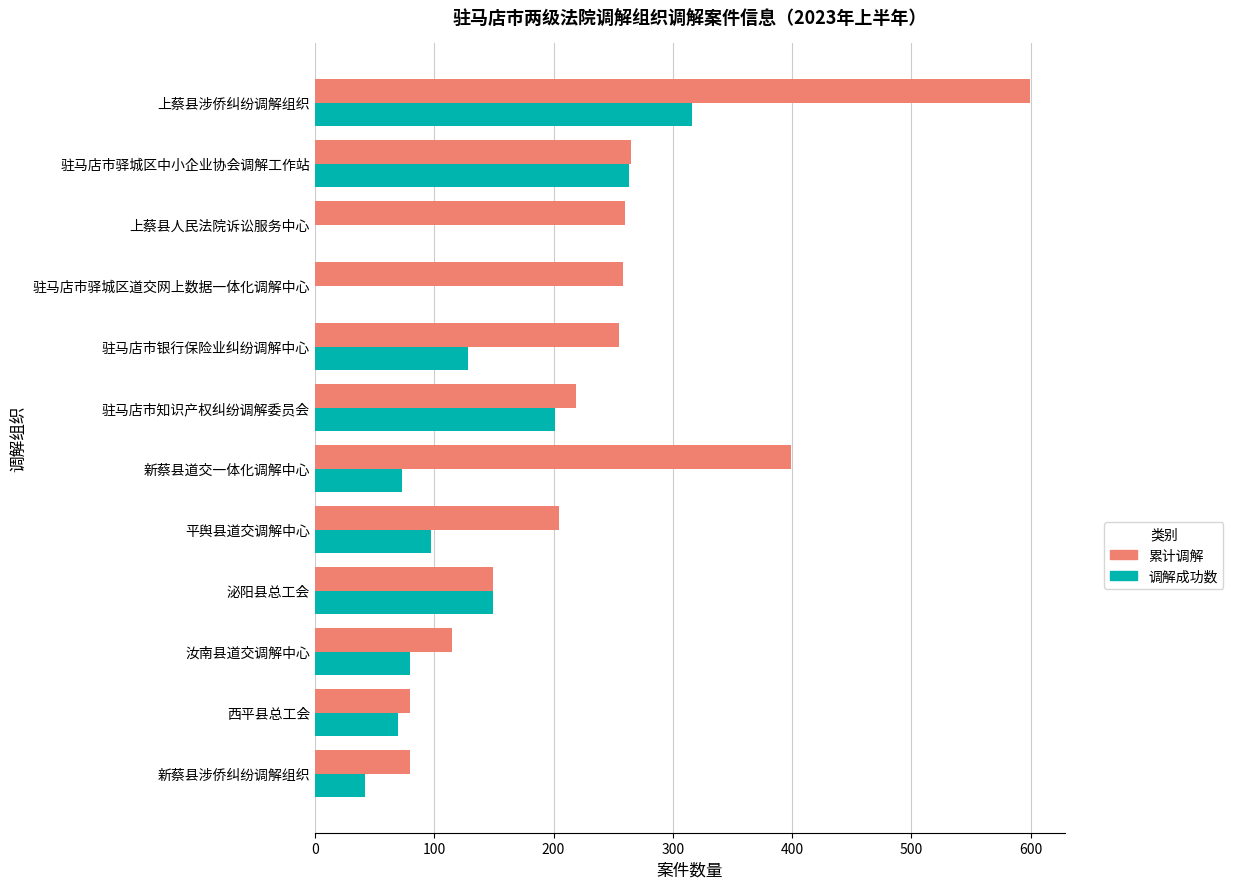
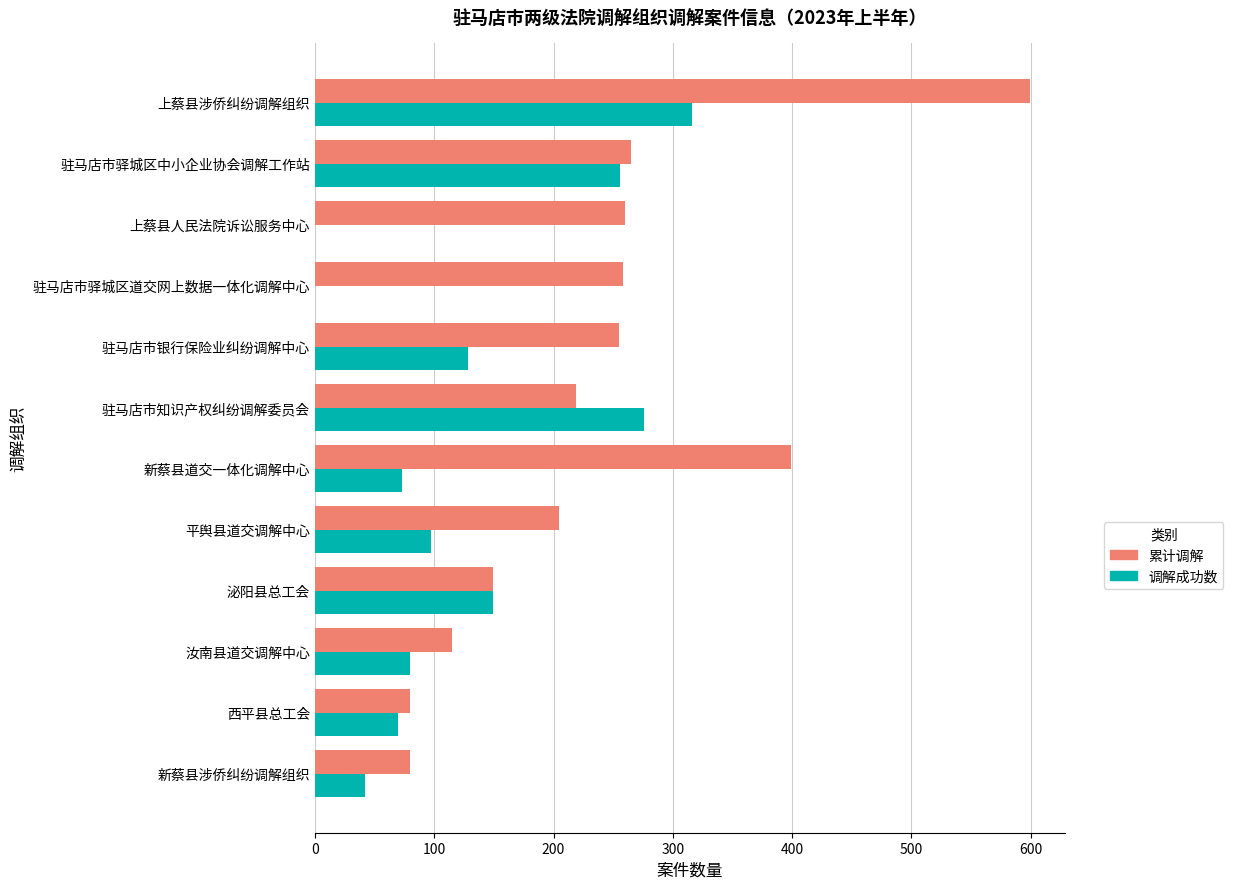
调解成功数, 驻马店市驿城区中小企业协会调解工作站: 263 -> 256
调解成功数, 驻马店市知识产权纠纷调解委员会: 201 -> 276
